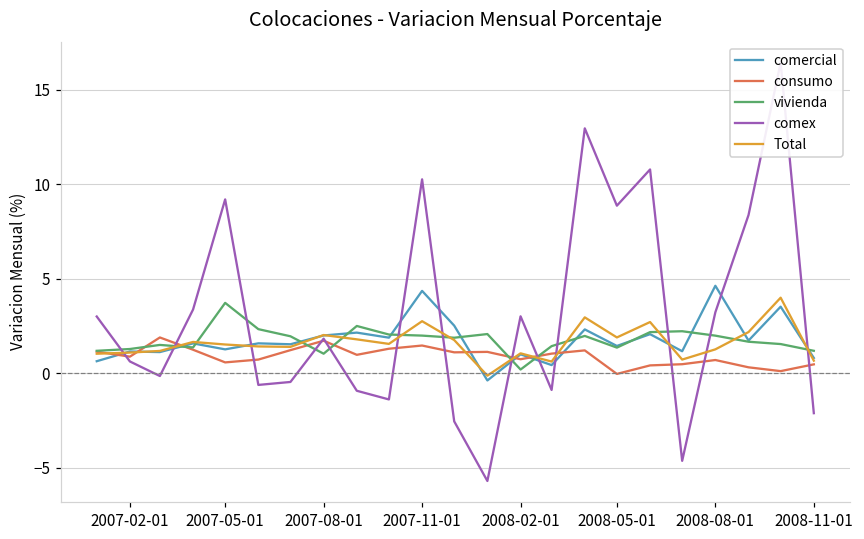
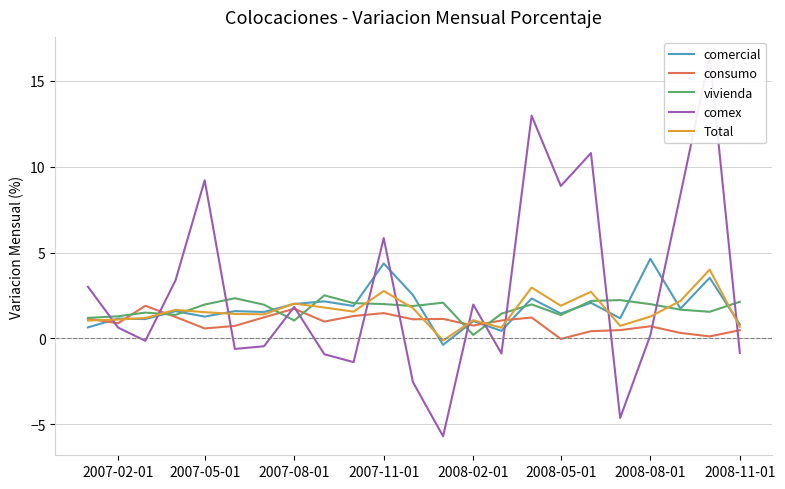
vivienda, 2007-05-01: 3.7 -> 2.0
comex, 2007-11-01: 10.3 -> 5.8
comex, 2008-02-01: 3.0 -> 2.0
comex, 2008-08-01: 3.2 -> 0.2
vivienda, 2008-11-01: 1.2 -> 2.1
comex, 2008-11-01: -2.1 -> -0.8
